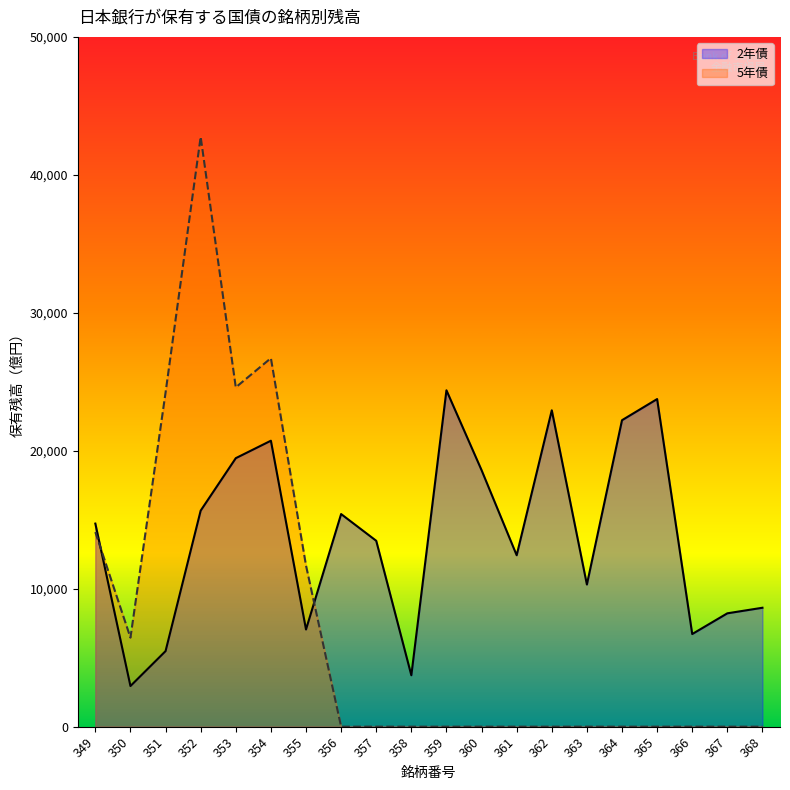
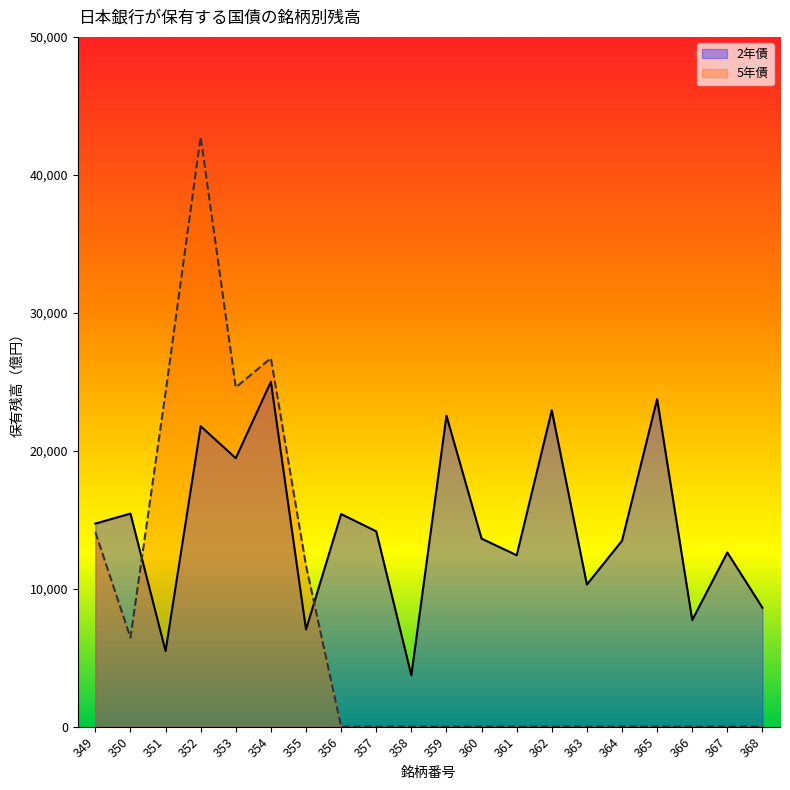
2年債, 350: 2,900 -> 15,400
2年債, 352: 15,700 -> 21,800
2年債, 354: 20,700 -> 25,000
2年債, 357: 13,500 -> 14,200
2年債, 359: 24,400 -> 22,500
2年債, 360: 18,600 -> 13,600
2年債, 364: 22,200 -> 13,500
2年債, 366: 6,700 -> 7,700
2年債, 367: 8,200 -> 12,600
